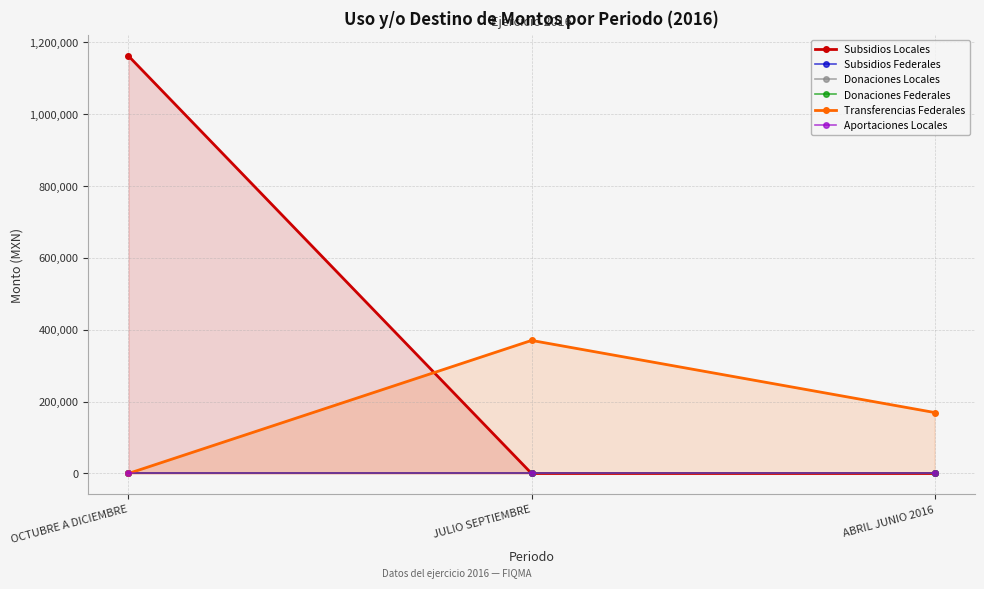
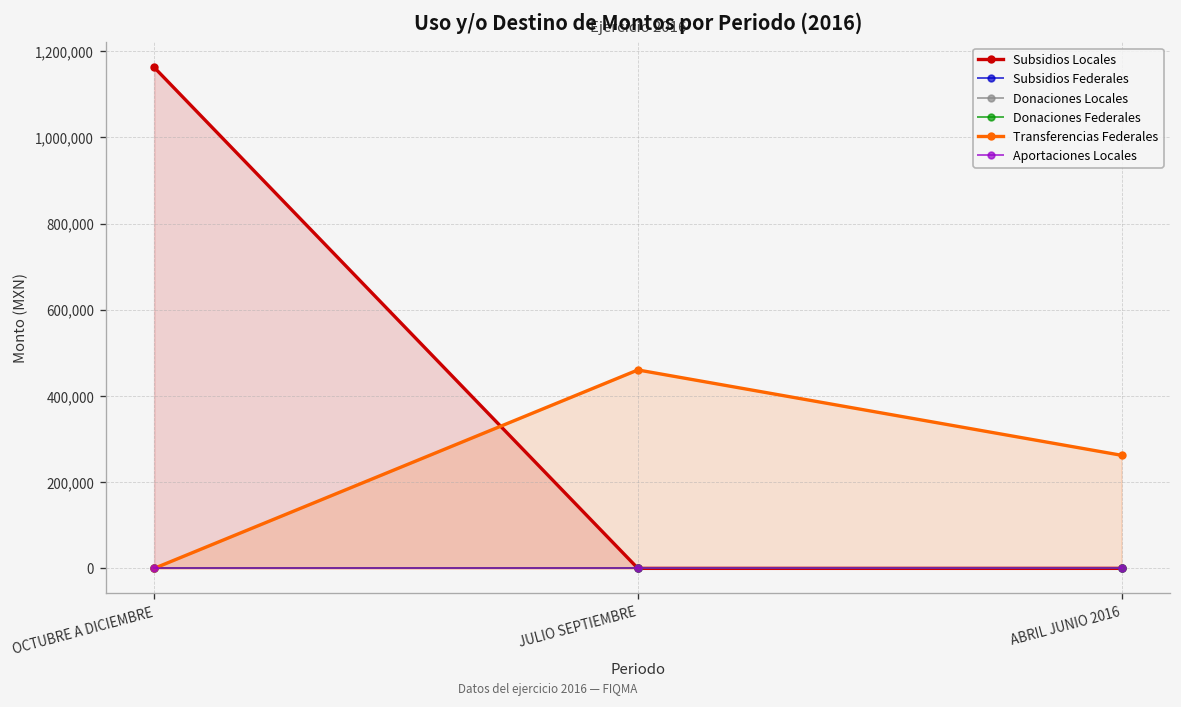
Transferencias Federales, JULIO SEPTIEMBRE: 370,000 -> 460,000
Transferencias Federales, ABRIL JUNIO 2016: 170,000 -> 260,000
